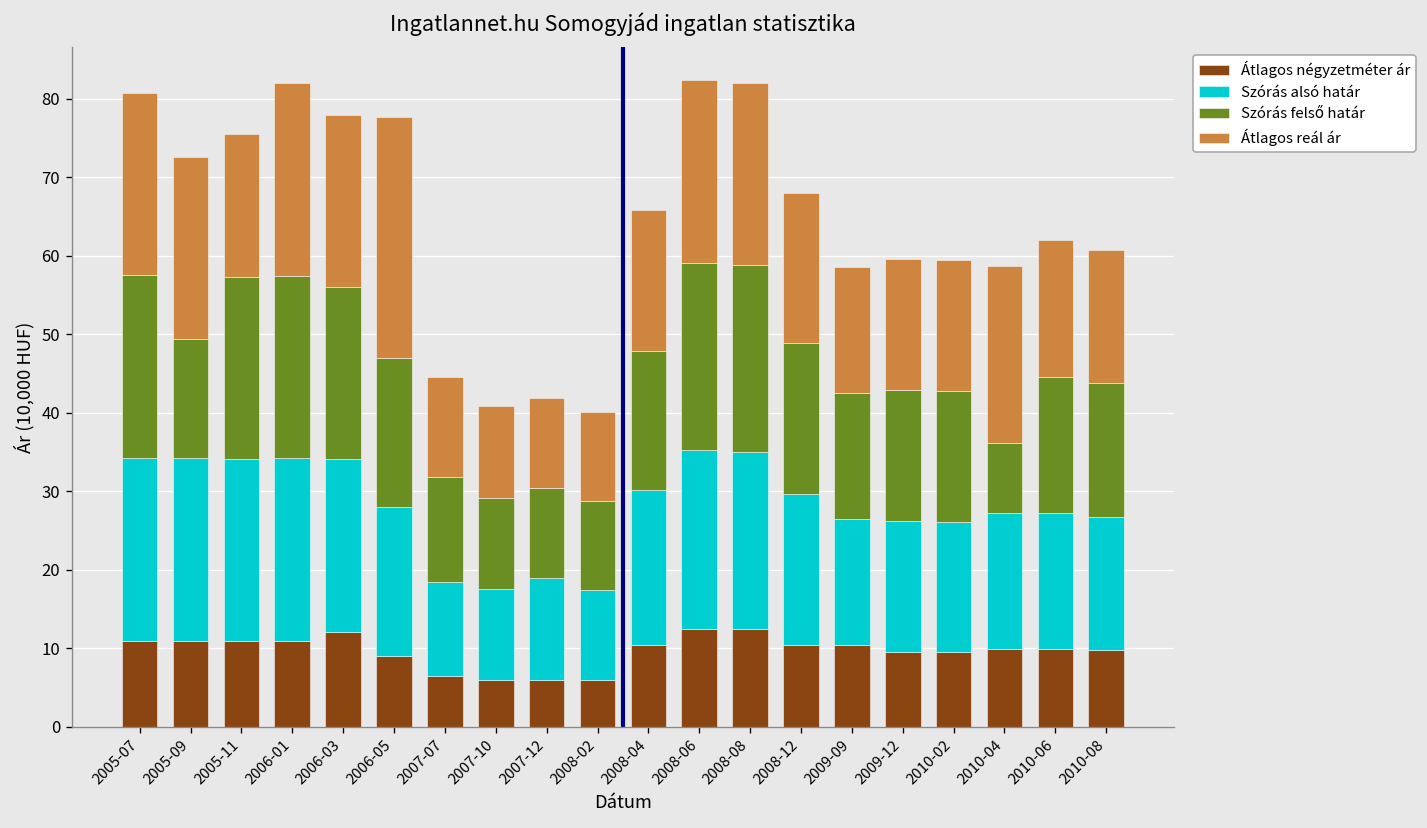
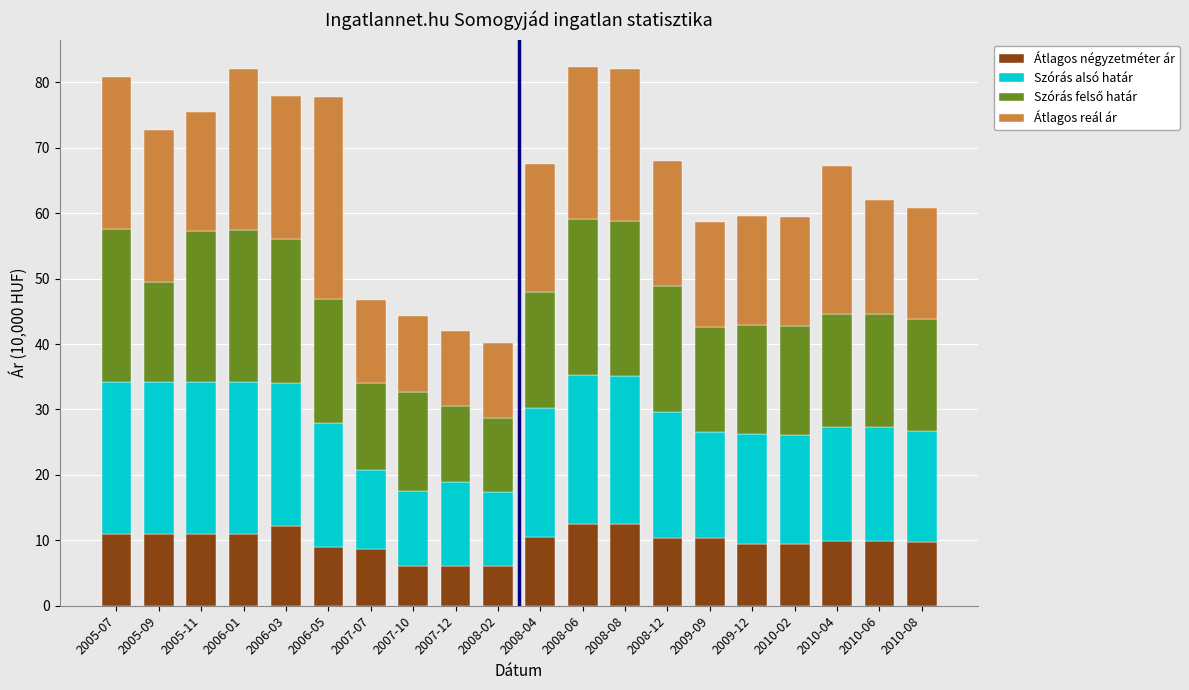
Átlagos négyzetméter ár, 2007-07: 6 -> 9
Szórás felső határ, 2007-10: 12 -> 15
Átlagos reál ár, 2008-04: 18 -> 20
Szórás felső határ, 2010-04: 9 -> 17
